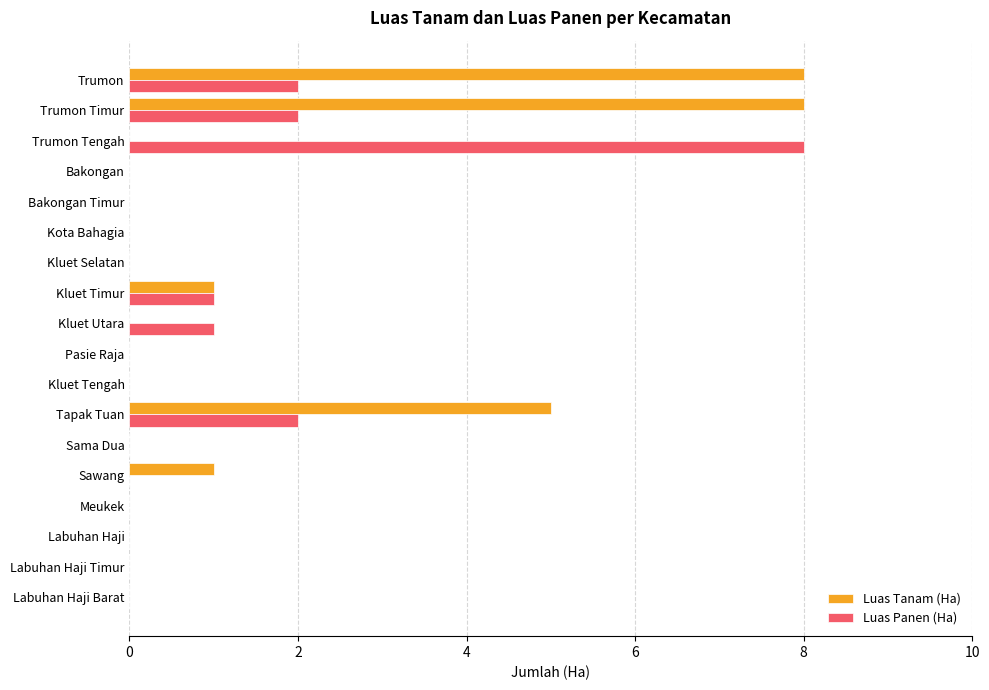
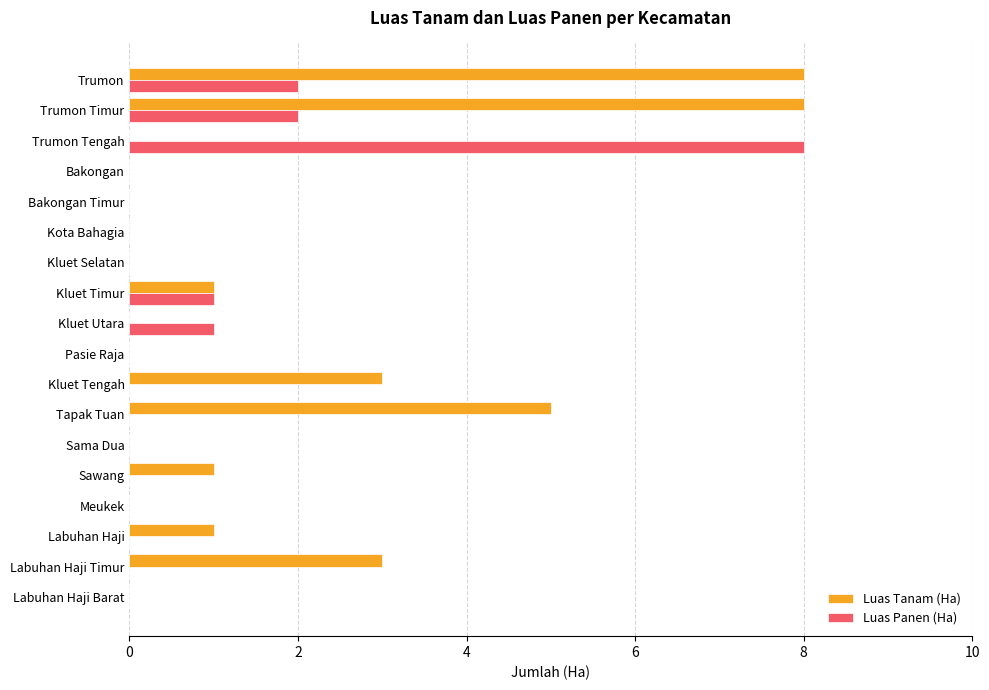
Luas Tanam (Ha), Kluet Tengah: 0 -> 3
Luas Panen (Ha), Tapak Tuan: 2 -> 0
Luas Tanam (Ha), Labuhan Haji: 0 -> 1
Luas Tanam (Ha), Labuhan Haji Timur: 0 -> 3
